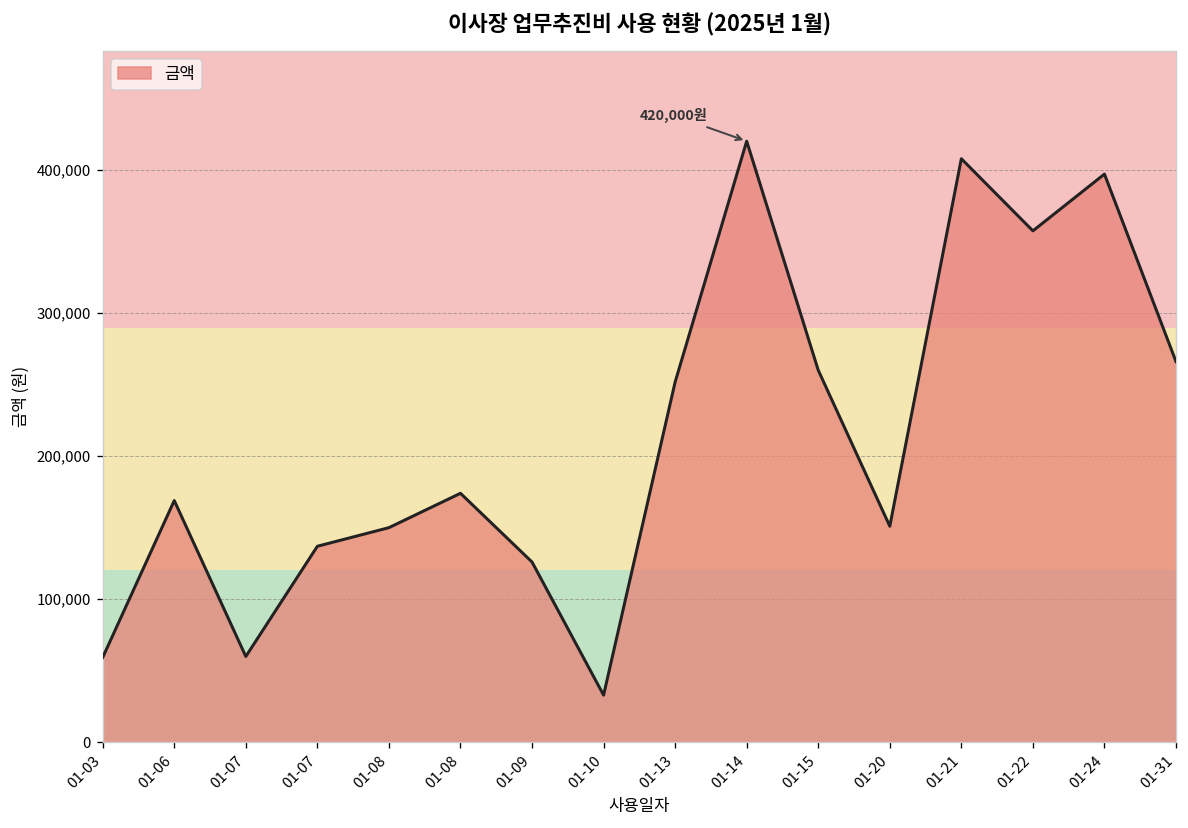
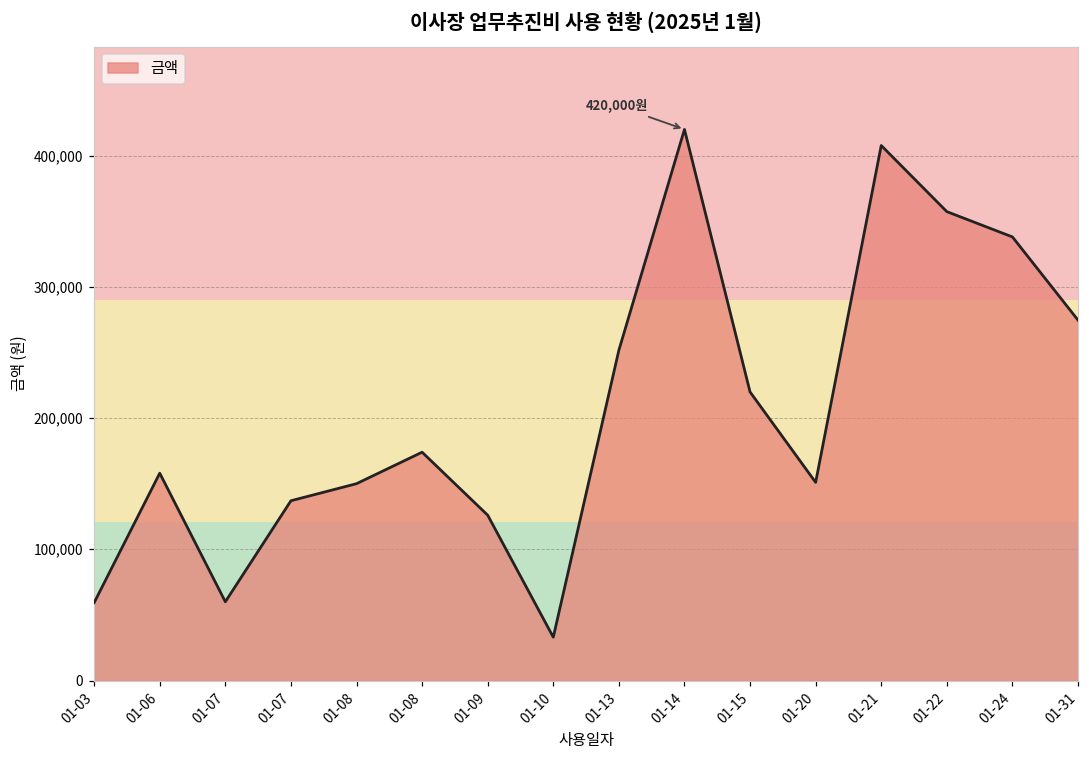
01-06: 169,000 -> 158,000
01-15: 260,000 -> 220,000
01-24: 397,000 -> 338,000
01-31: 266,000 -> 275,000
